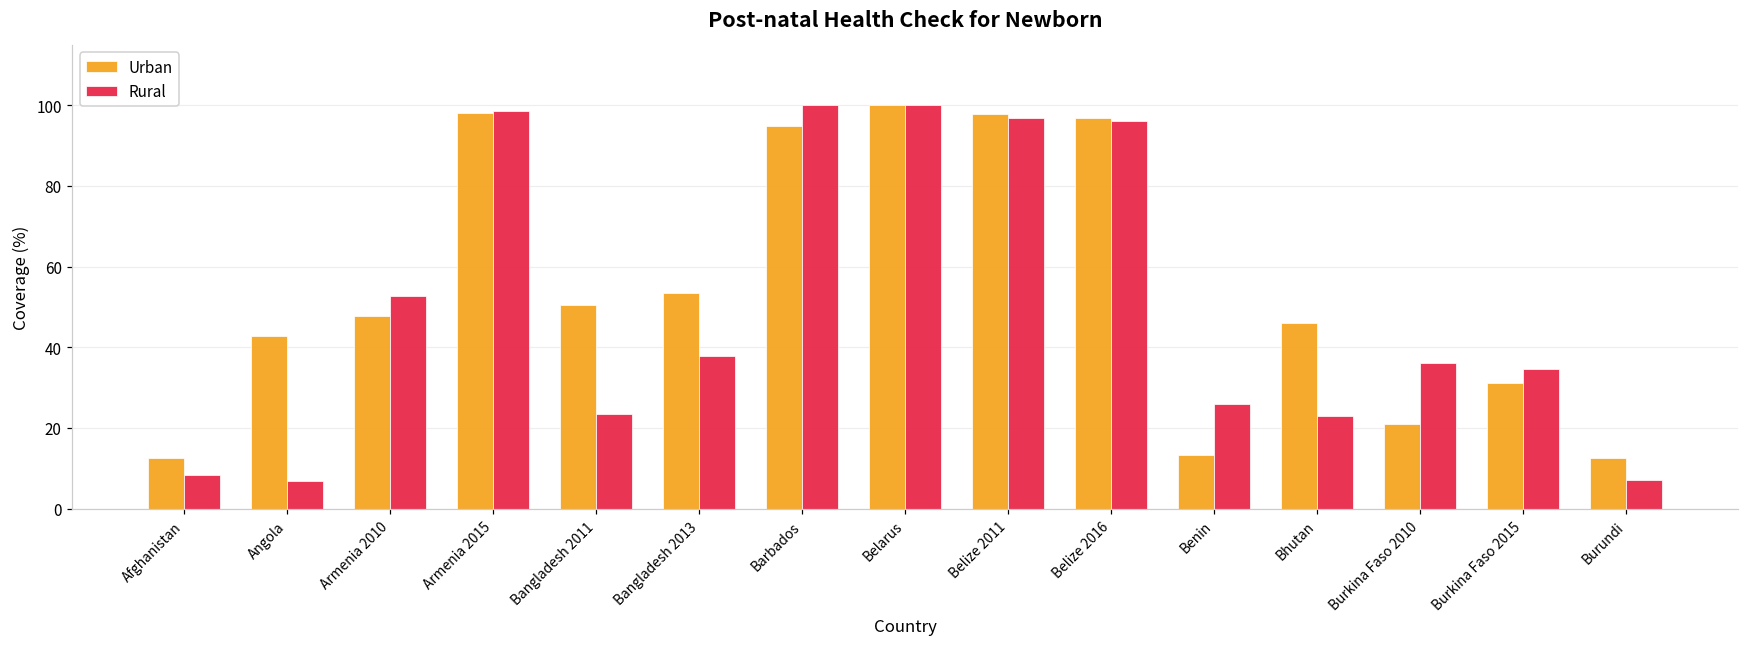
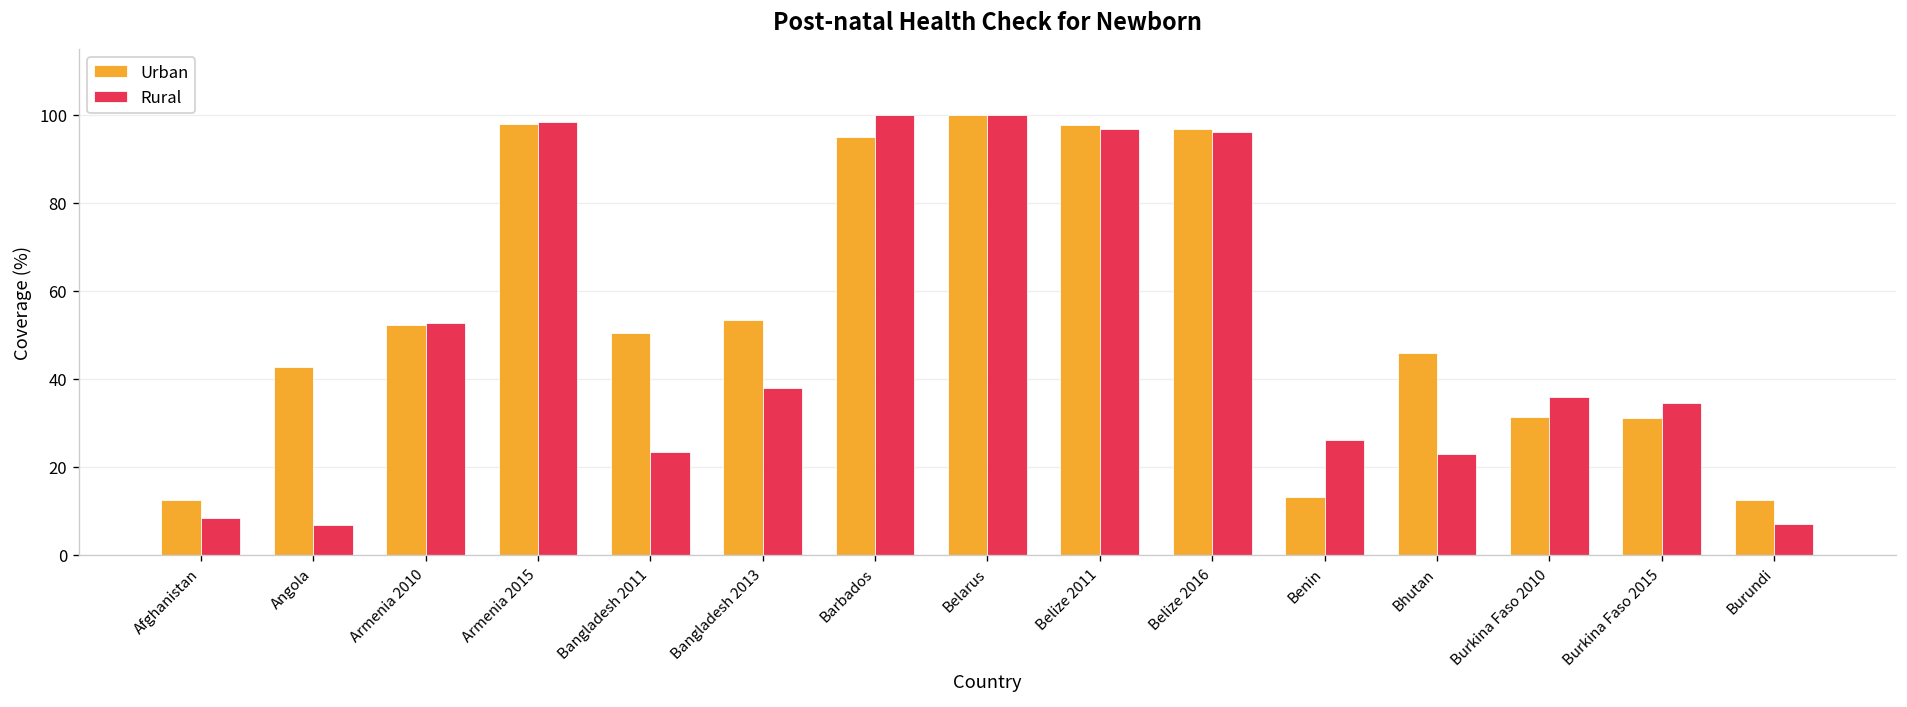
Urban, Armenia 2010: 48 -> 52
Urban, Burkina Faso 2010: 21 -> 31
